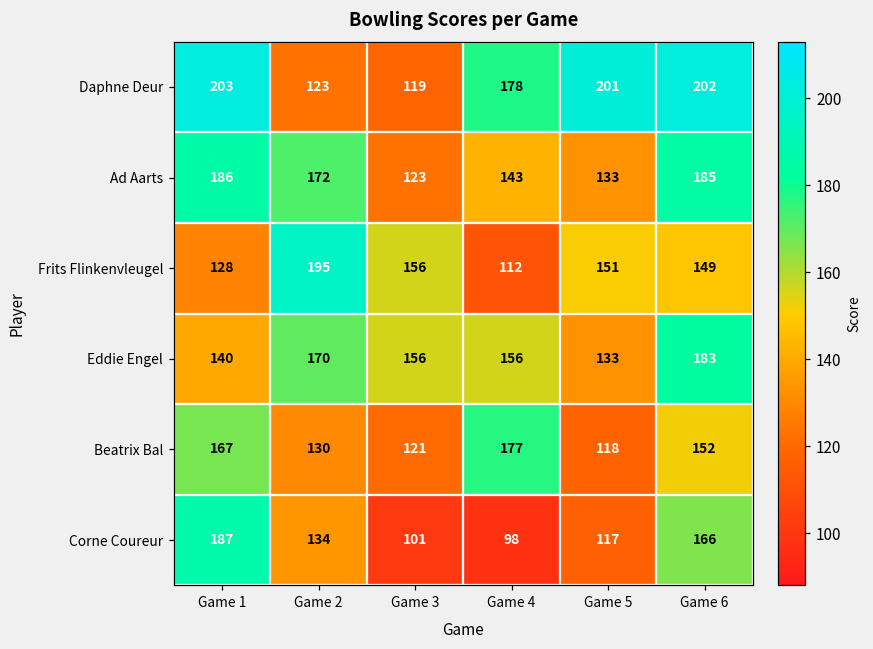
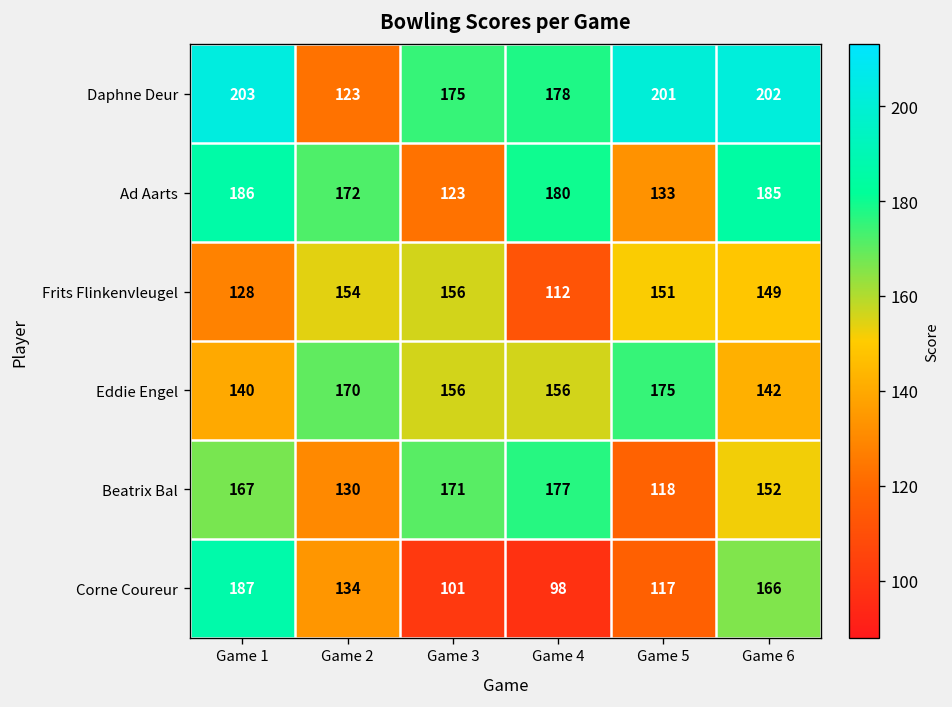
Daphne Deur, Game 3: 119 -> 175
Ad Aarts, Game 4: 143 -> 180
Frits Flinkenvleugel, Game 2: 195 -> 154
Eddie Engel, Game 5: 133 -> 175
Eddie Engel, Game 6: 183 -> 142
Beatrix Bal, Game 3: 121 -> 171
